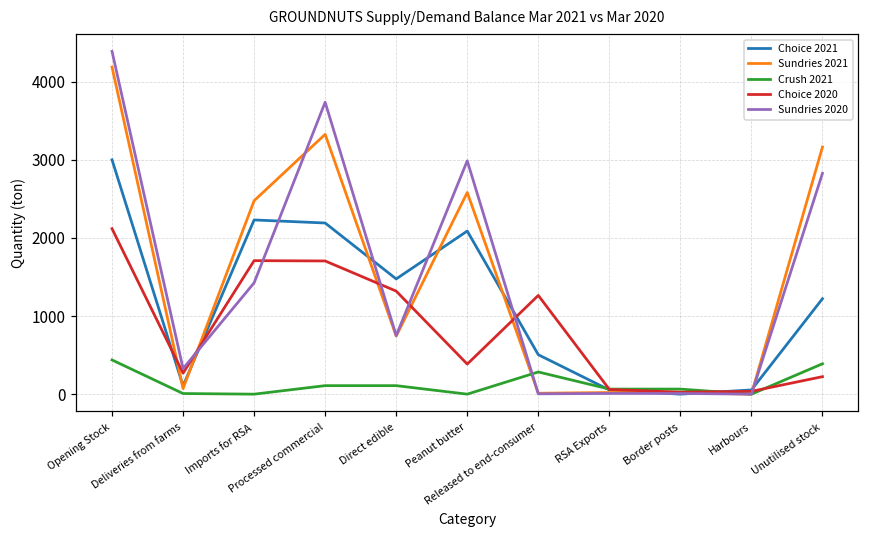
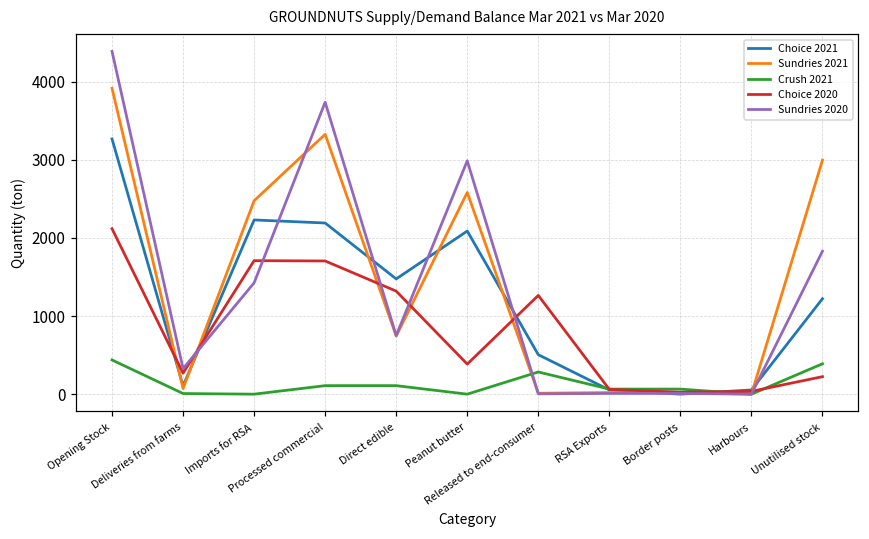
Choice 2021, Opening Stock: 3000 -> 3300
Sundries 2021, Opening Stock: 4200 -> 3900
Sundries 2021, Unutilised stock: 3200 -> 3000
Sundries 2020, Unutilised stock: 2800 -> 1800
